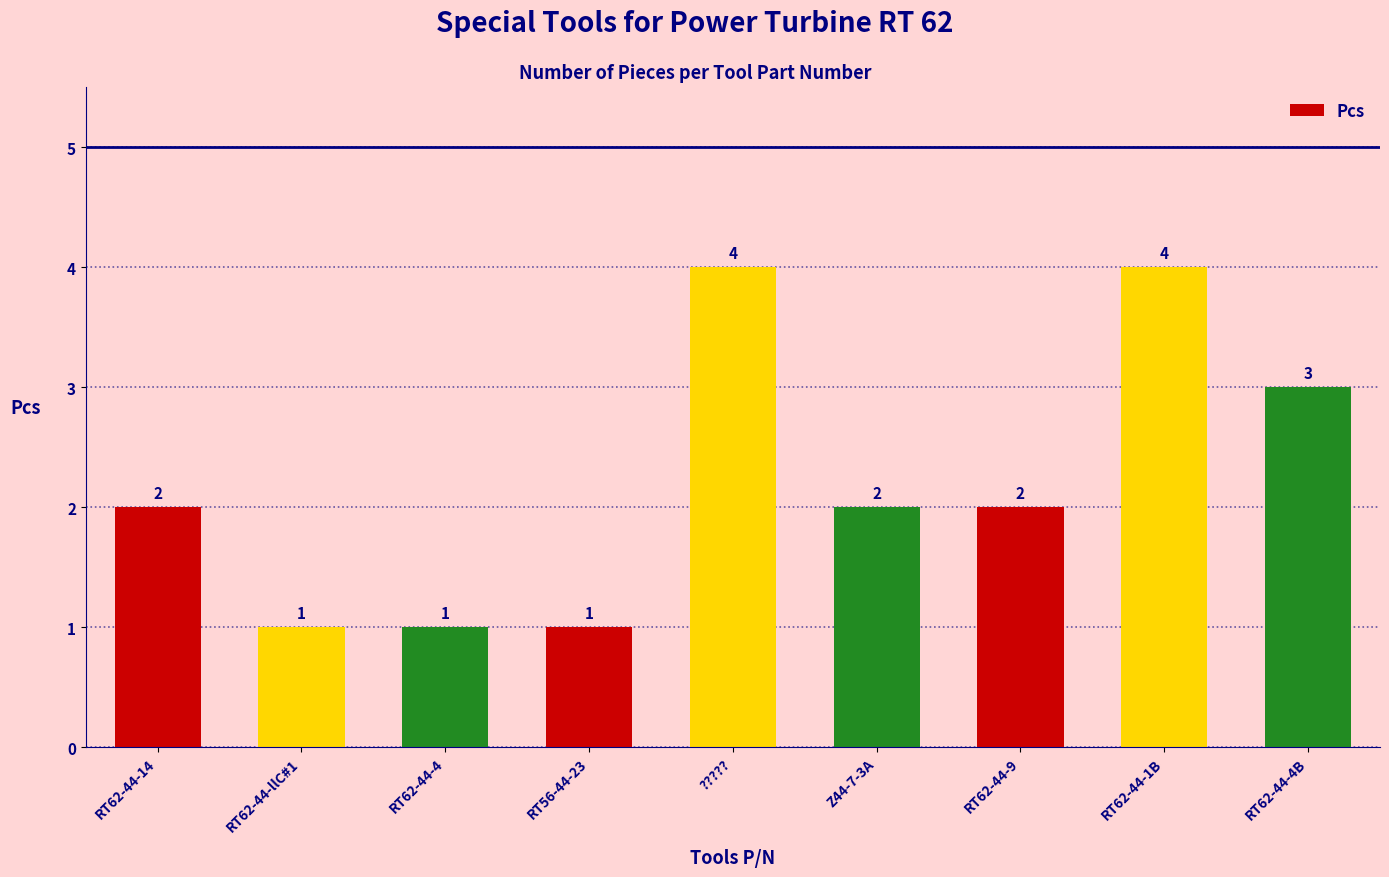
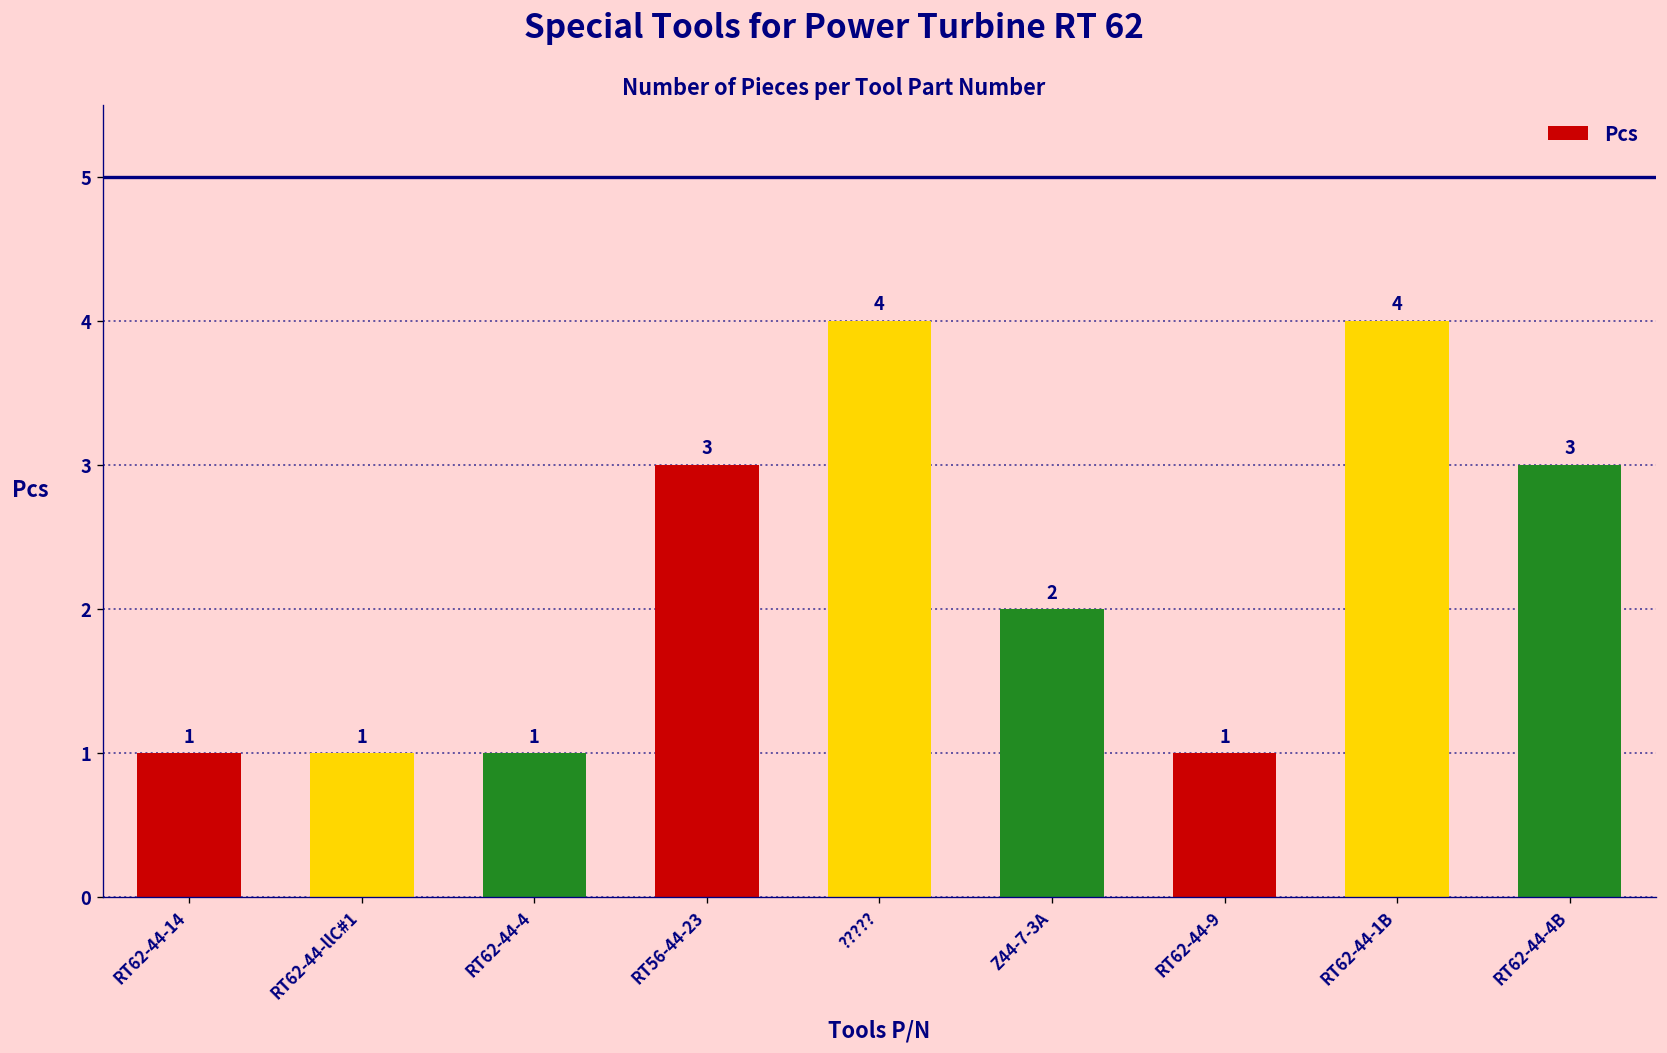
RT62-44-14: 2 -> 1
RT56-44-23: 1 -> 3
RT62-44-9: 2 -> 1
